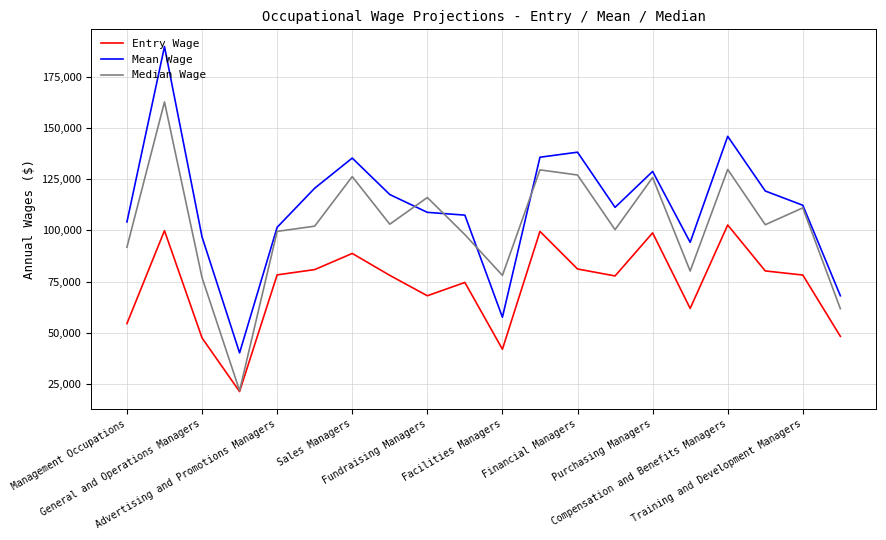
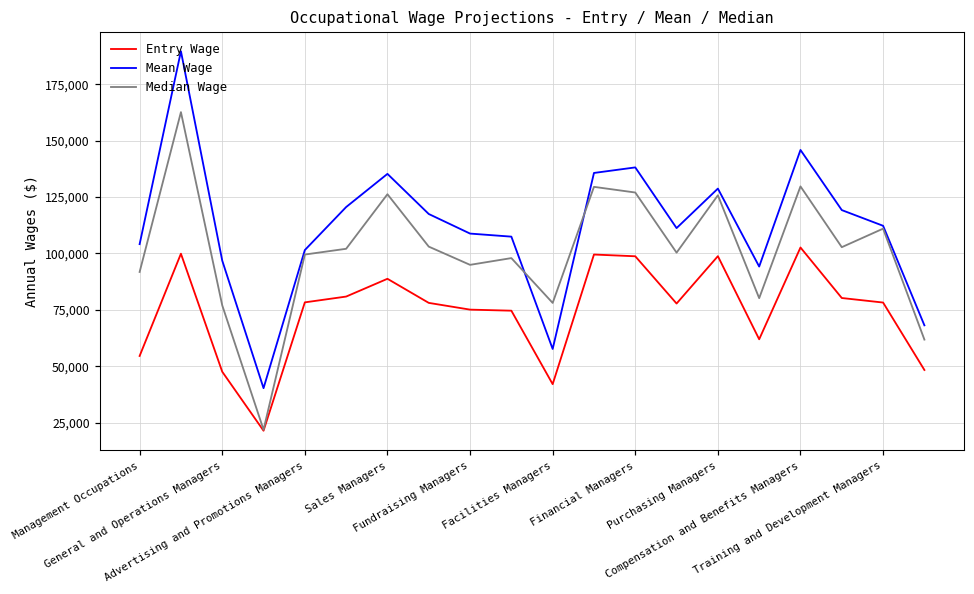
Entry Wage, Fundraising Managers: 68,000 -> 75,000
Median Wage, Fundraising Managers: 116,000 -> 95,000
Entry Wage, Financial Managers: 81,000 -> 99,000
